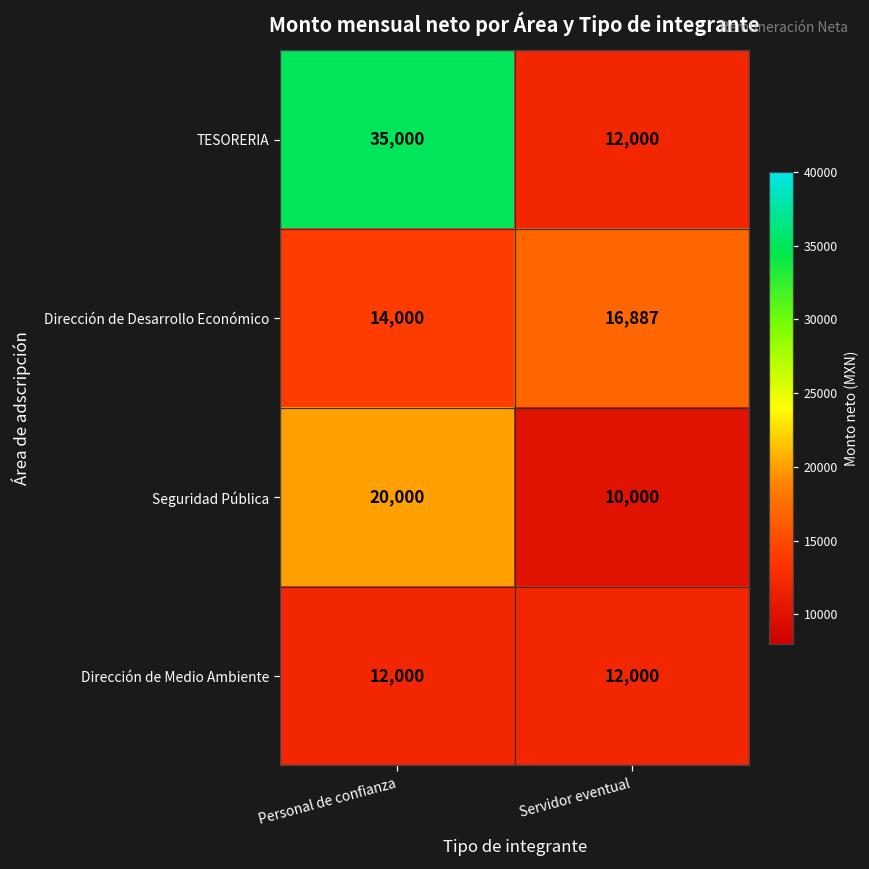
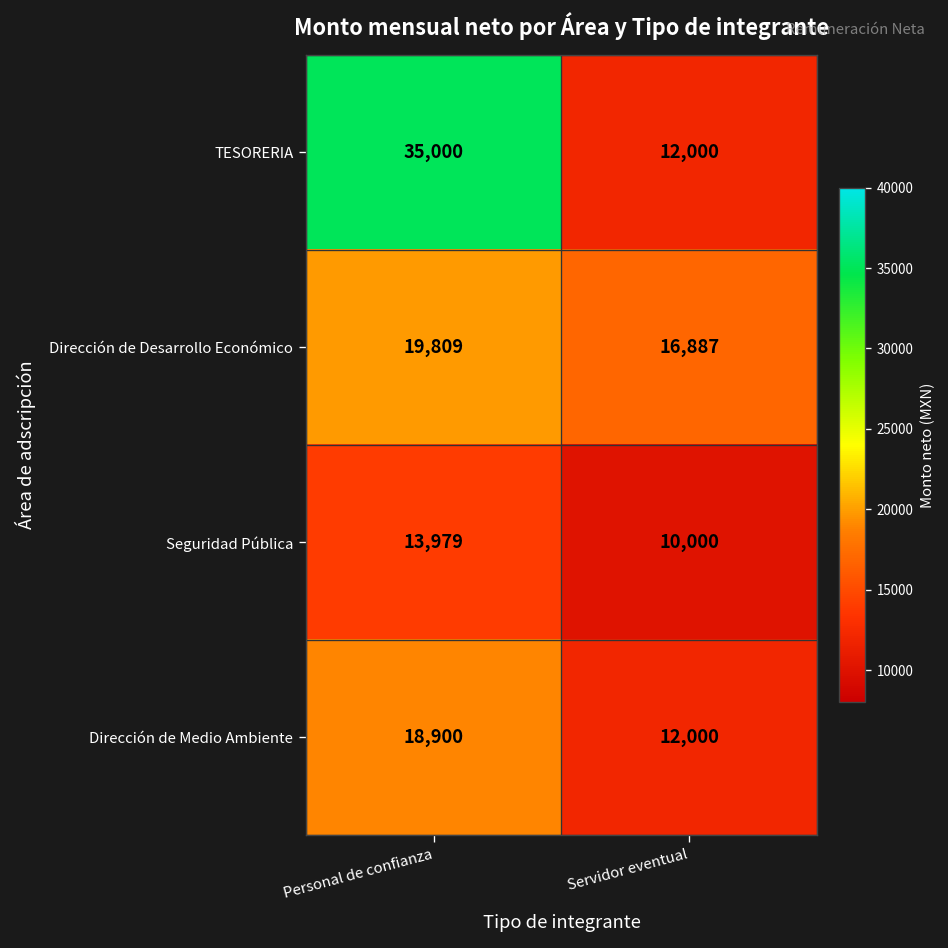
Dirección de Desarrollo Económico, Personal de confianza: 14,000 -> 19,809
Seguridad Pública, Personal de confianza: 20,000 -> 13,979
Dirección de Medio Ambiente, Personal de confianza: 12,000 -> 18,900
